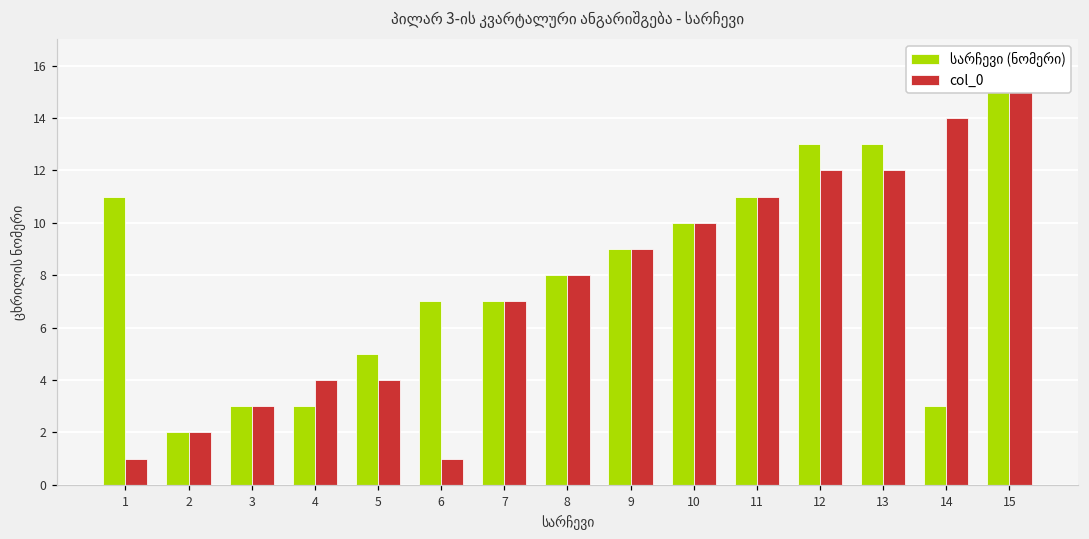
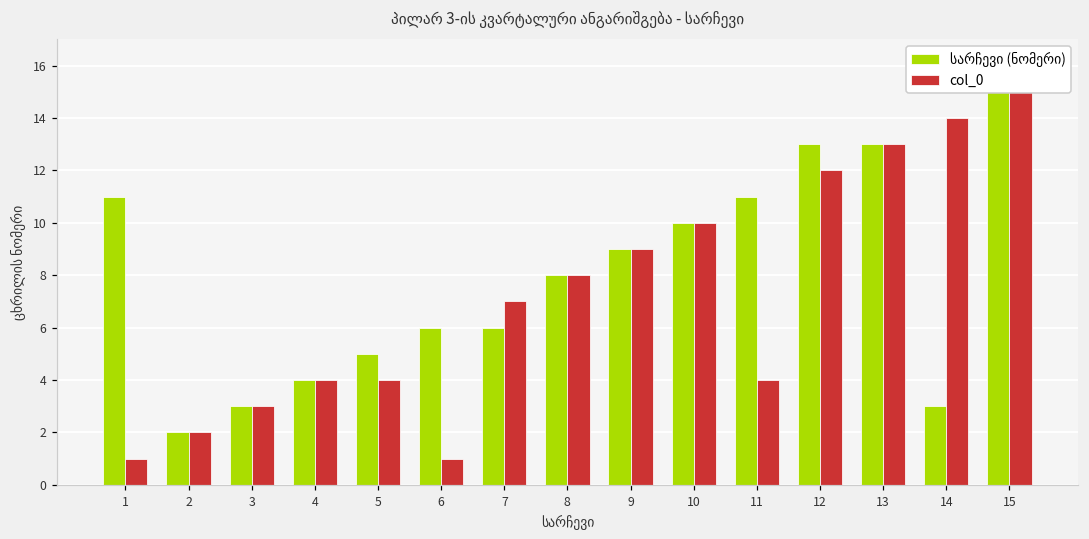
სარჩევი (ნომერი), 4: 3 -> 4
სარჩევი (ნომერი), 6: 7 -> 6
სარჩევი (ნომერი), 7: 7 -> 6
col_0, 11: 11 -> 4
col_0, 13: 12 -> 13
